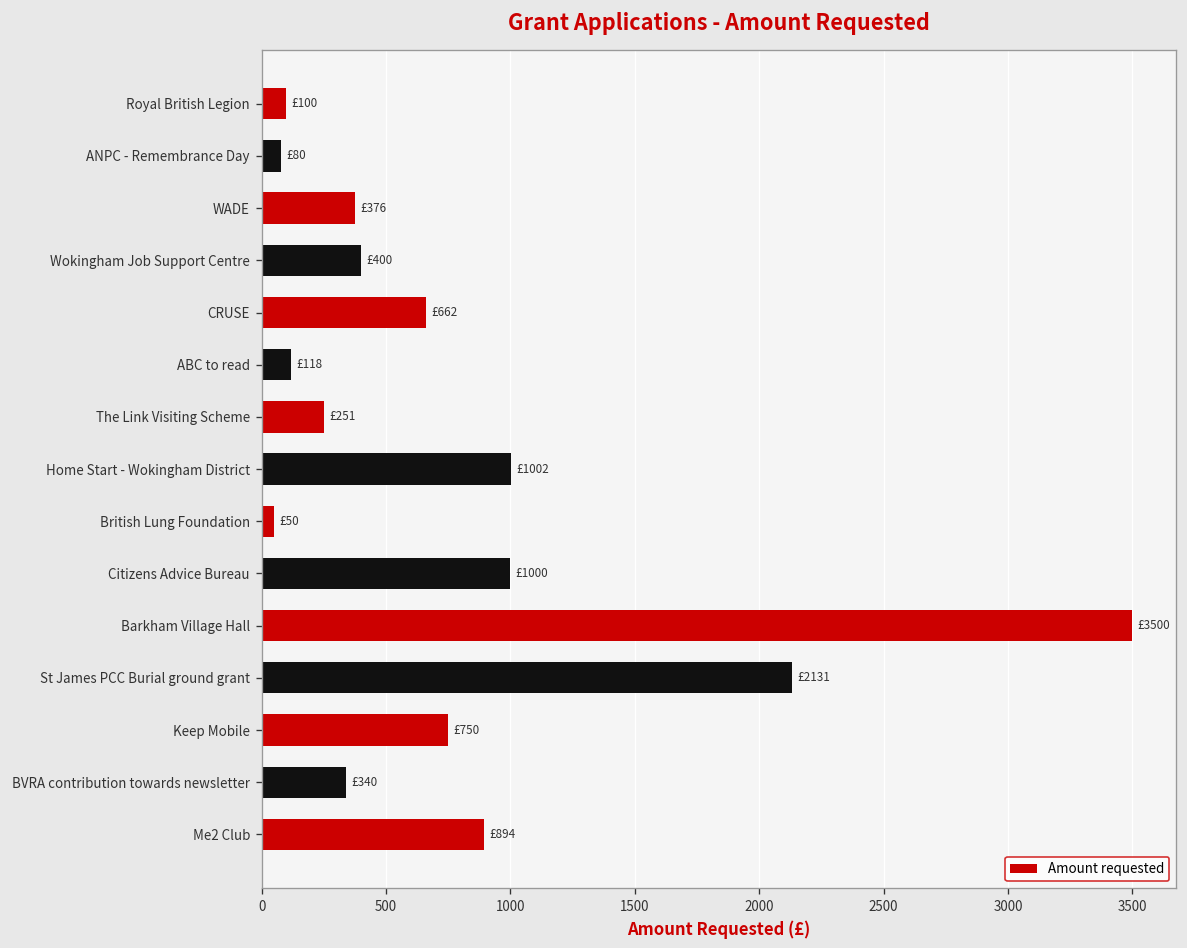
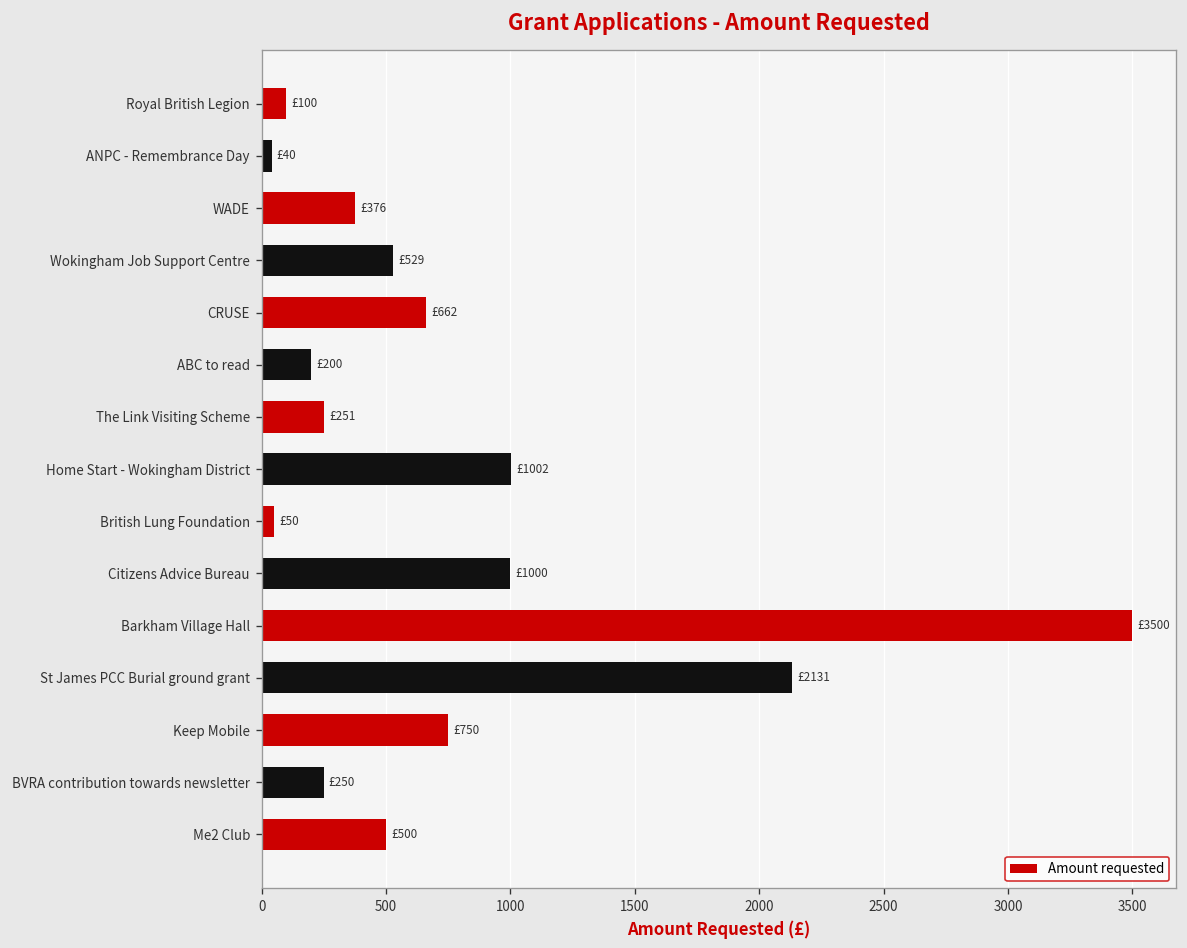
ANPC - Remembrance Day: £80 -> £40
Wokingham Job Support Centre: £400 -> £529
ABC to read: £118 -> £200
BVRA contribution towards newsletter: £340 -> £250
Me2 Club: £894 -> £500
